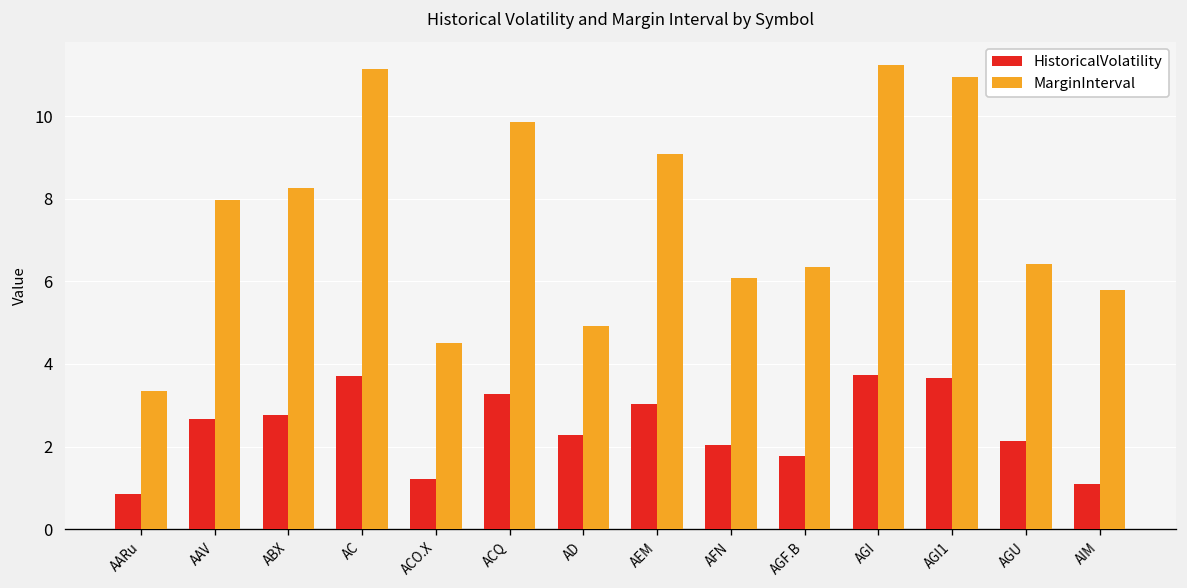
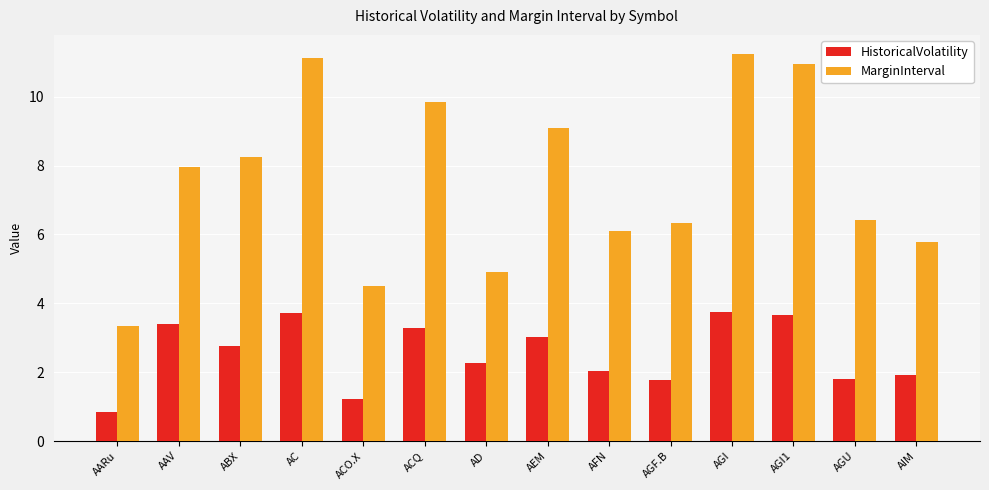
HistoricalVolatility, AAV: 2.7 -> 3.4
HistoricalVolatility, AGU: 2.1 -> 1.8
HistoricalVolatility, AIM: 1.1 -> 1.9
